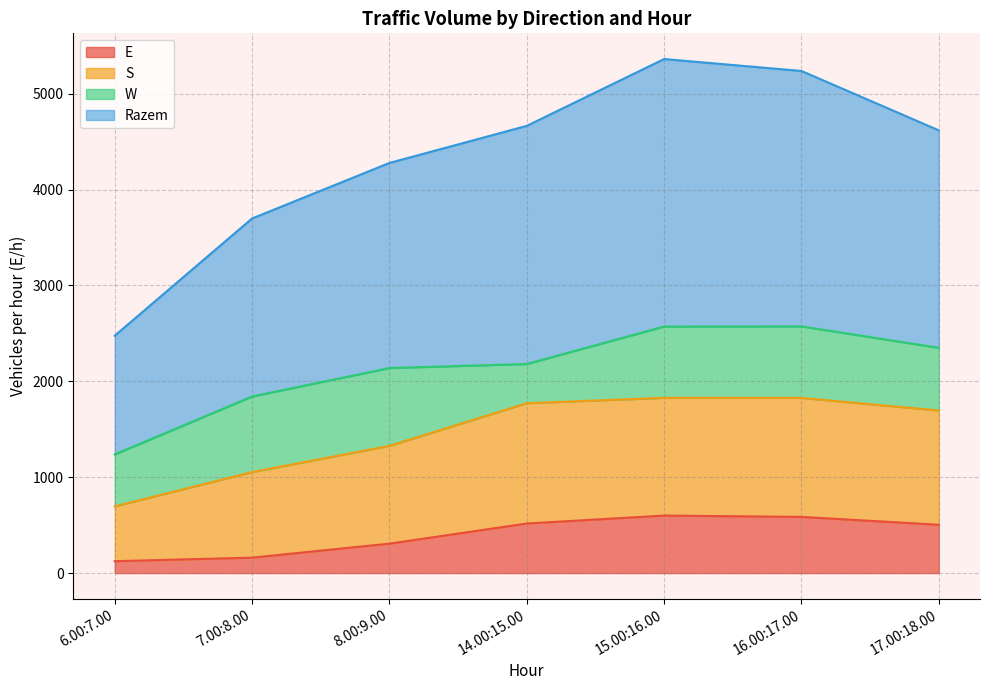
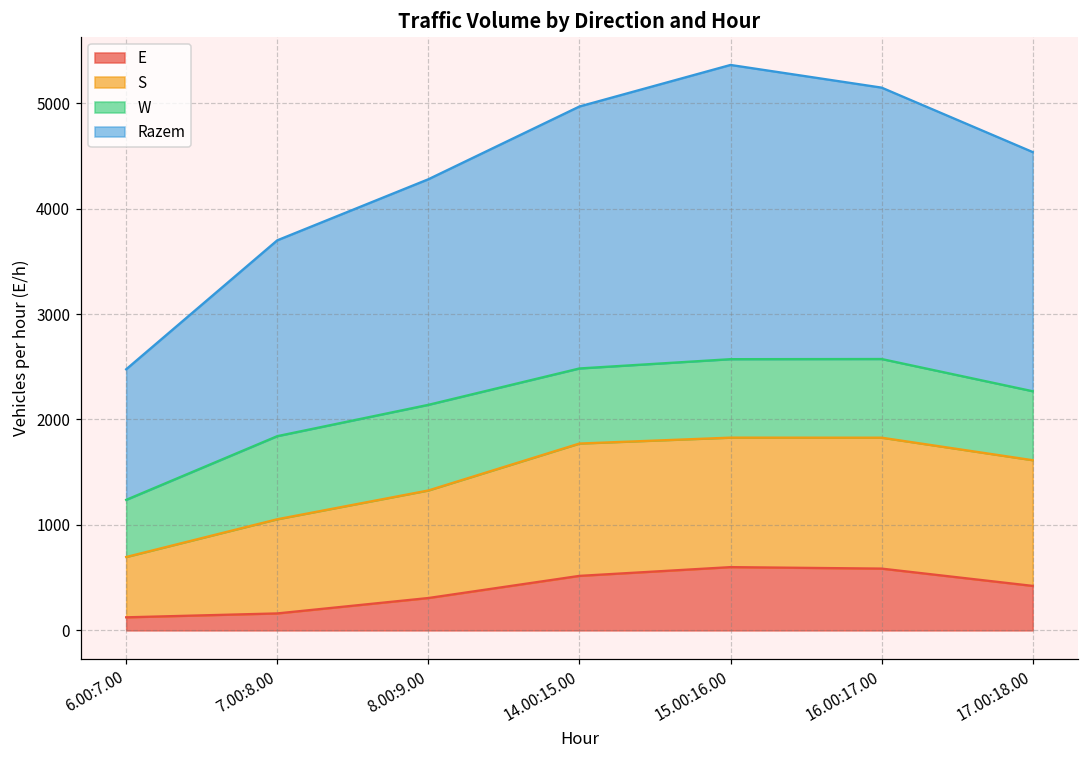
W, 14.00:15.00: 400 -> 700
Razem, 16.00:17.00: 2700 -> 2600
E, 17.00:18.00: 500 -> 400
